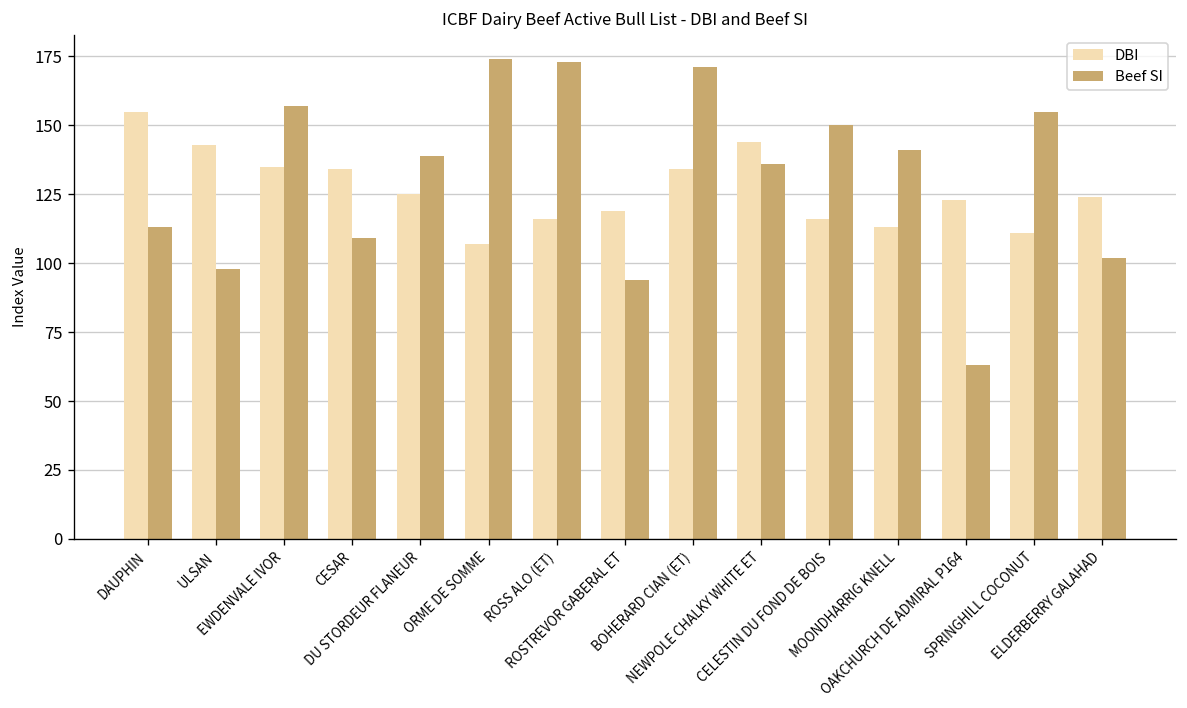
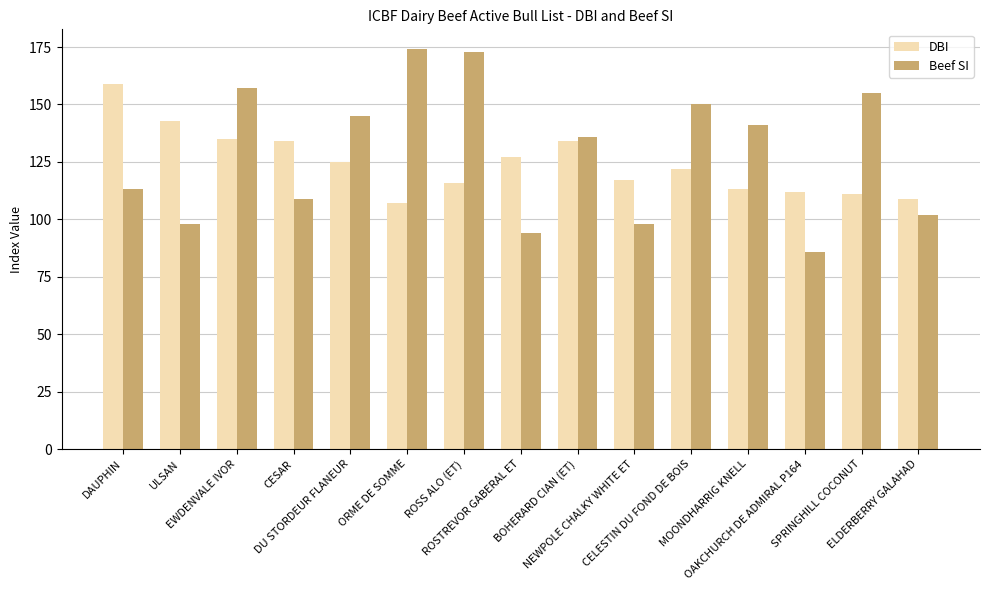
DBI, DAUPHIN: 155 -> 159
Beef SI, DU STORDEUR FLANEUR: 139 -> 145
DBI, ROSTREVOR GABERAL ET: 119 -> 127
Beef SI, BOHERARD CIAN (ET): 171 -> 136
DBI, NEWPOLE CHALKY WHITE ET: 144 -> 117
Beef SI, NEWPOLE CHALKY WHITE ET: 136 -> 98
DBI, CELESTIN DU FOND DE BOIS: 116 -> 122
DBI, OAKCHURCH DE ADMIRAL P164: 123 -> 112
Beef SI, OAKCHURCH DE ADMIRAL P164: 63 -> 86
DBI, ELDERBERRY GALAHAD: 124 -> 109
